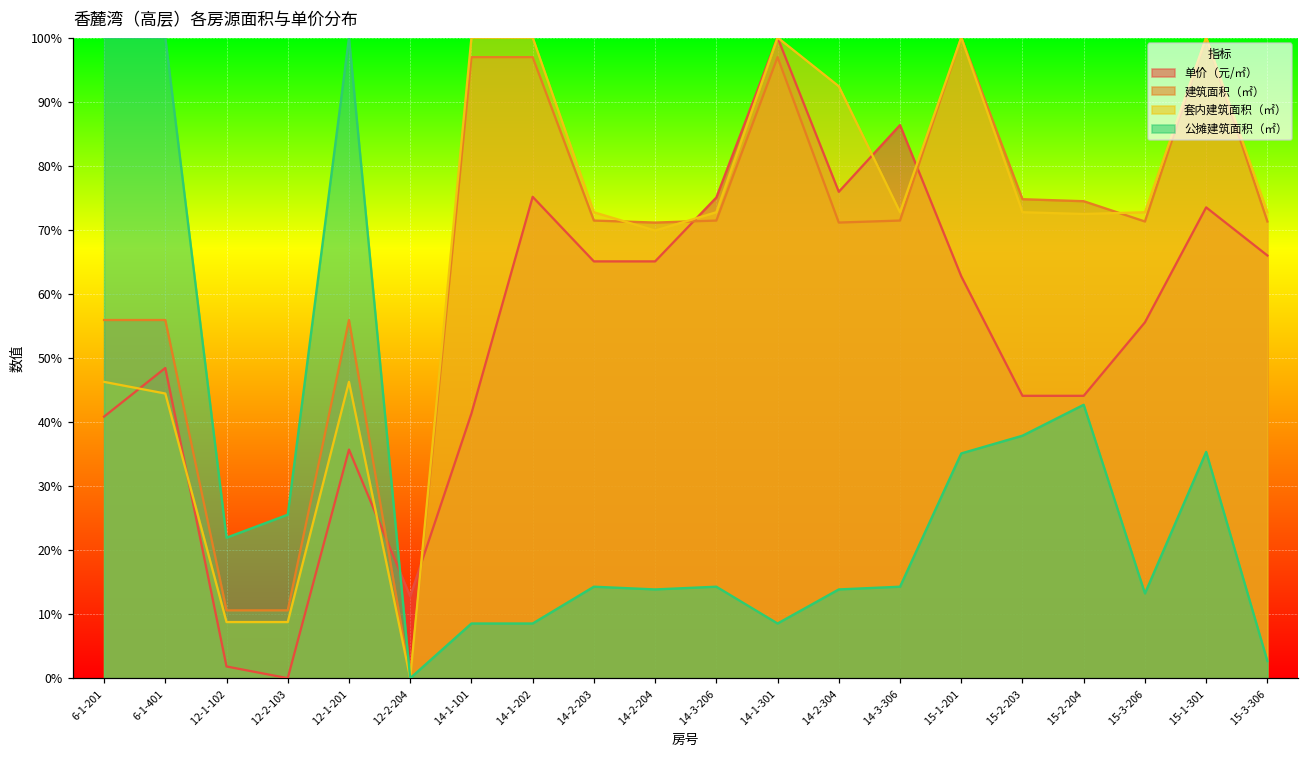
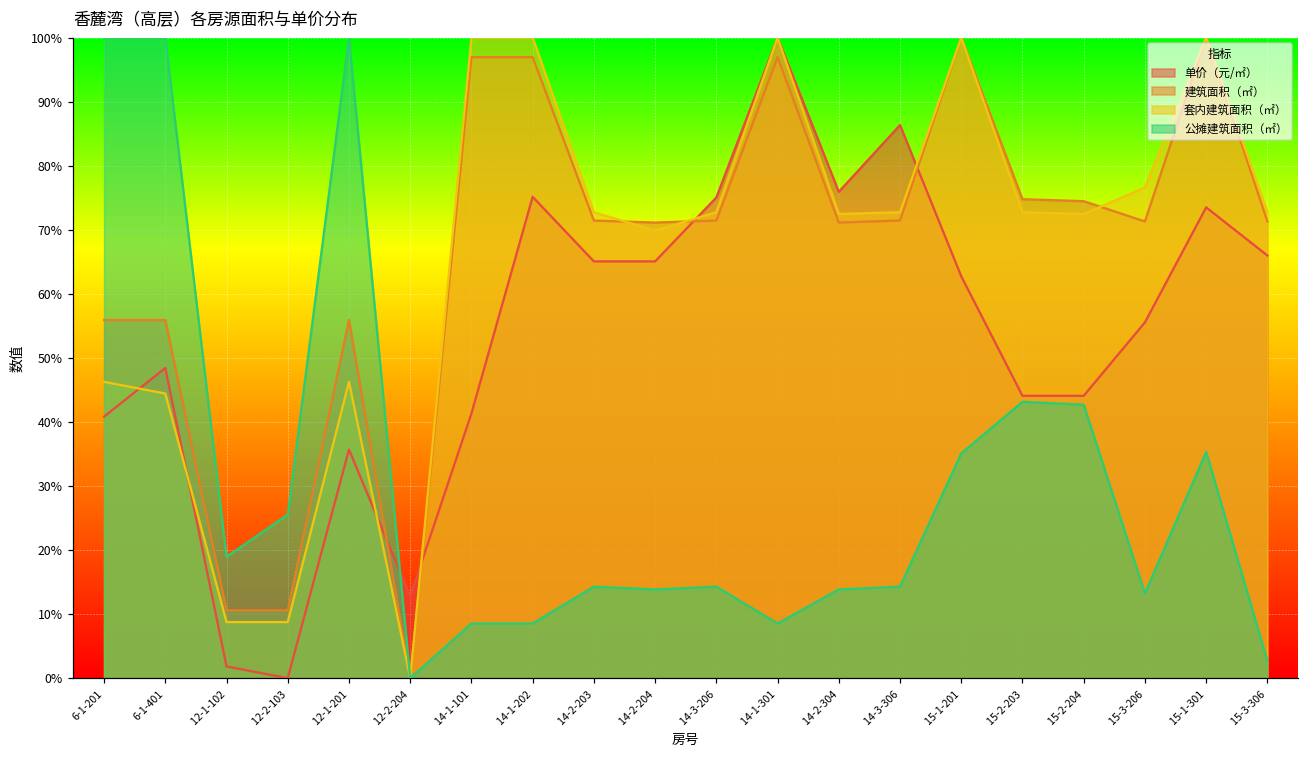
公摊建筑面积（㎡）, 12-1-102: 22% -> 19%
套内建筑面积（㎡）, 14-2-304: 92% -> 72%
公摊建筑面积（㎡）, 15-2-203: 38% -> 43%
套内建筑面积（㎡）, 15-3-206: 73% -> 77%
